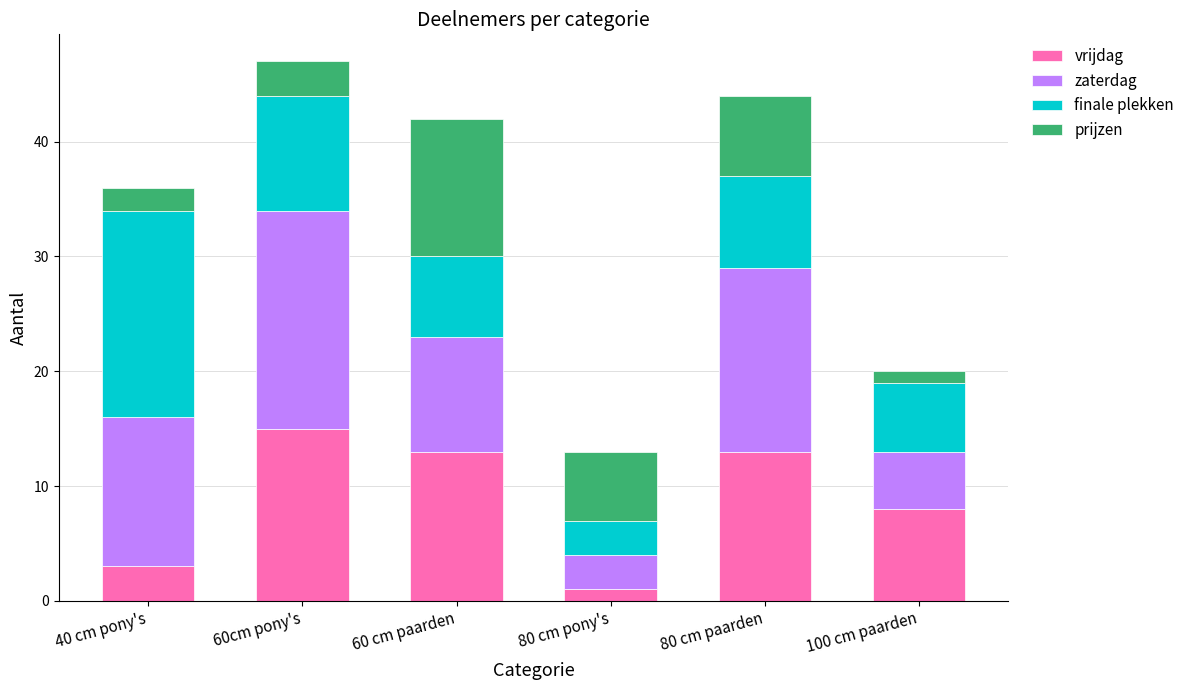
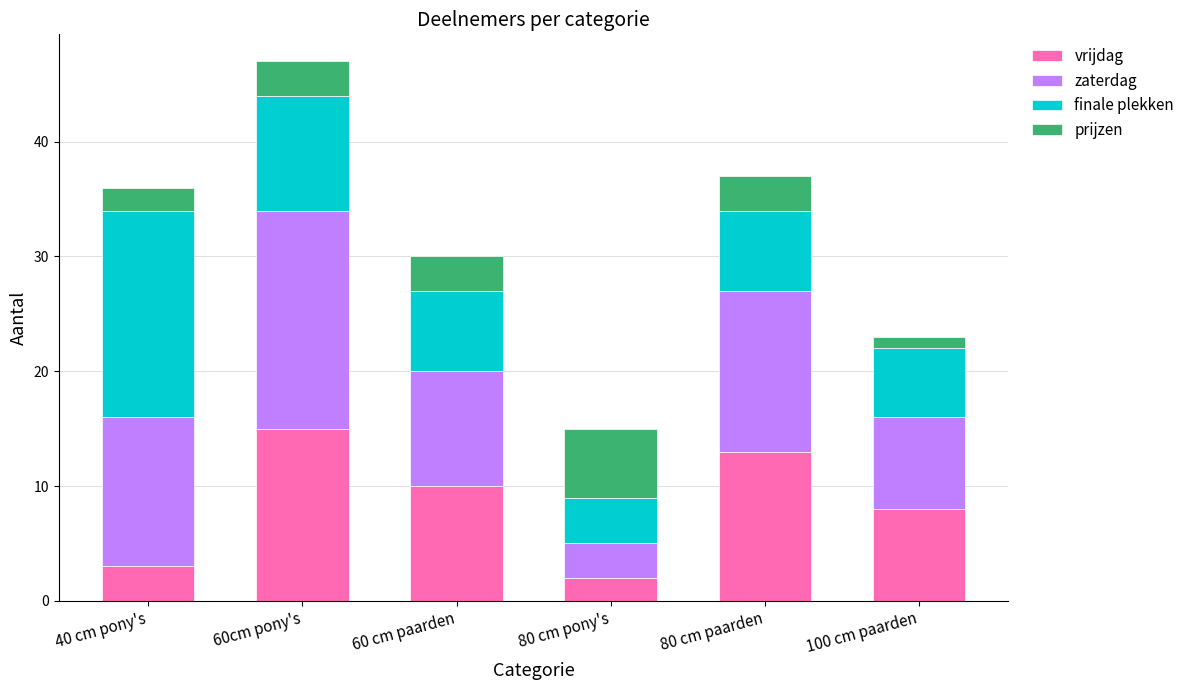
vrijdag, 60 cm paarden: 13 -> 10
prijzen, 60 cm paarden: 12 -> 3
vrijdag, 80 cm pony's: 1 -> 2
finale plekken, 80 cm pony's: 3 -> 4
zaterdag, 80 cm paarden: 16 -> 14
finale plekken, 80 cm paarden: 8 -> 7
prijzen, 80 cm paarden: 7 -> 3
zaterdag, 100 cm paarden: 5 -> 8
